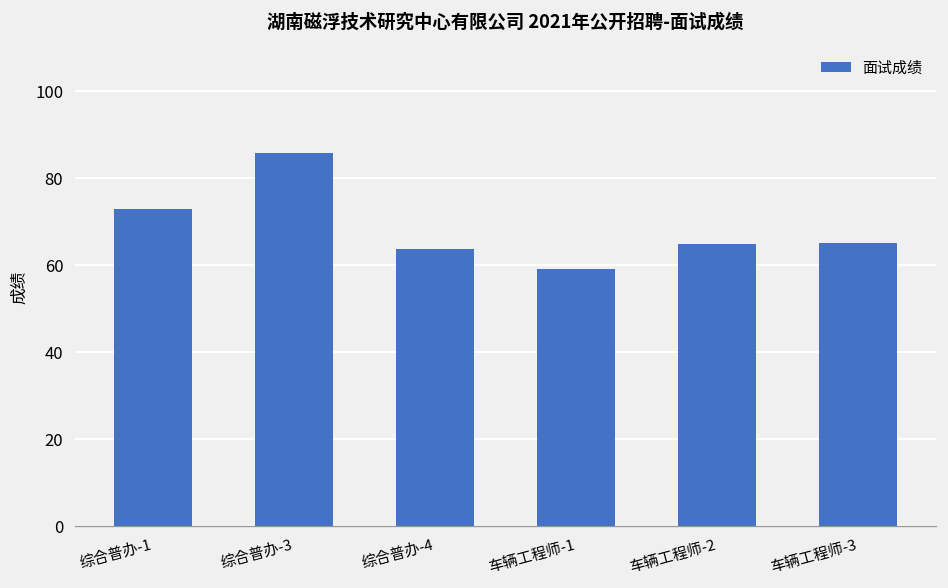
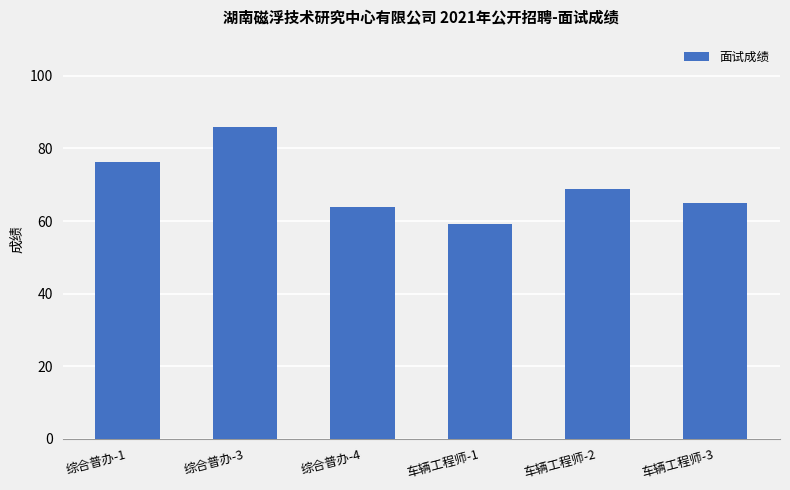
综合普办-1: 73 -> 76
车辆工程师-2: 65 -> 69
